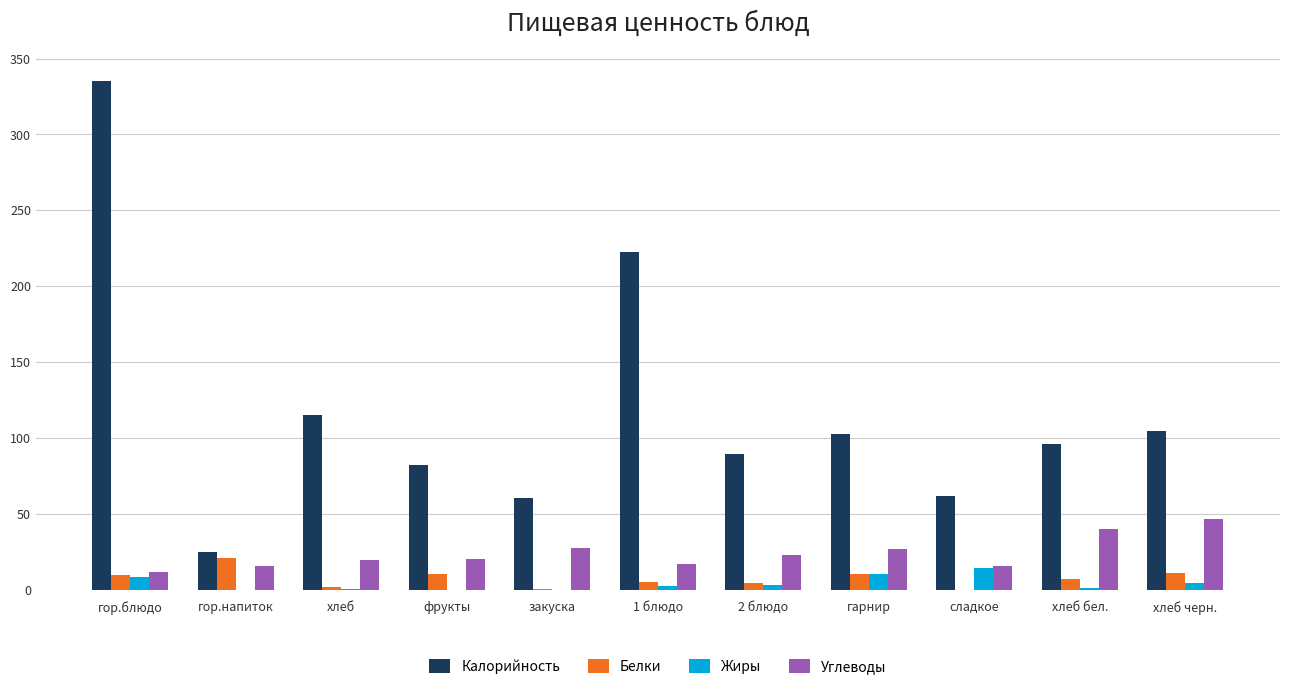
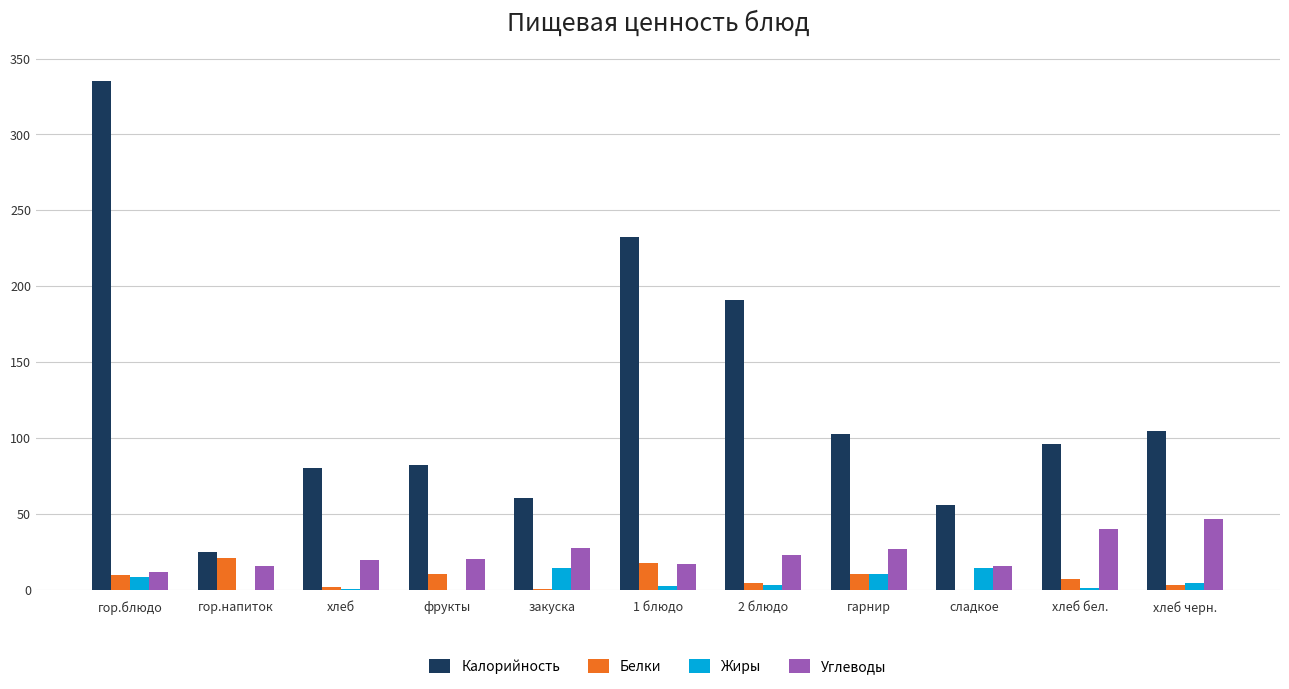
Калорийность, хлеб: 115 -> 80
Жиры, закуска: 0 -> 14
Калорийность, 1 блюдо: 223 -> 232
Белки, 1 блюдо: 5 -> 18
Калорийность, 2 блюдо: 89 -> 191
Калорийность, сладкое: 62 -> 56
Белки, хлеб черн.: 11 -> 3
